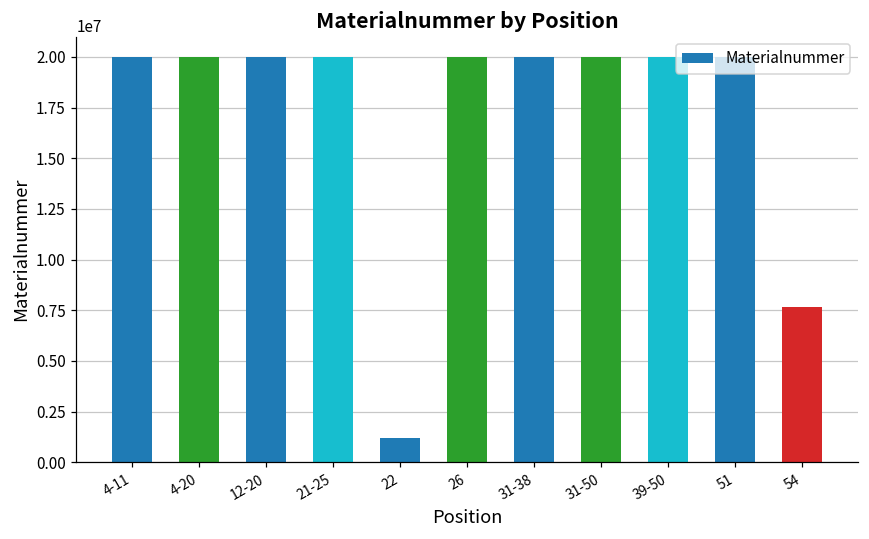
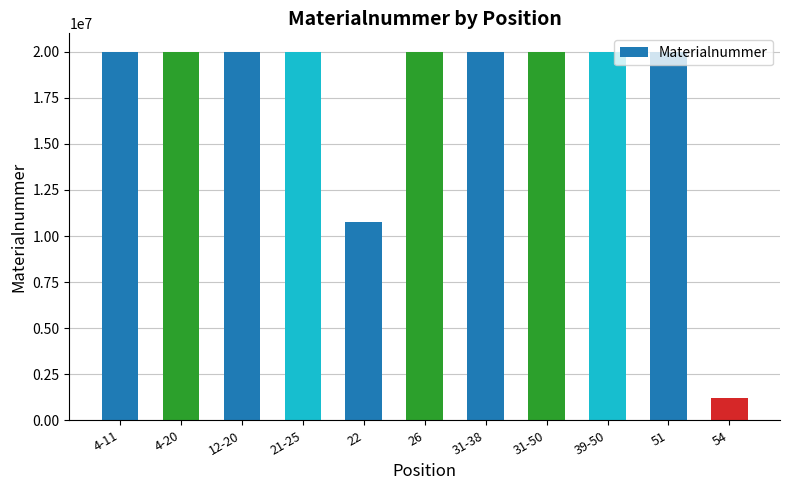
22: 1200000 -> 10800000
54: 7700000 -> 1200000
